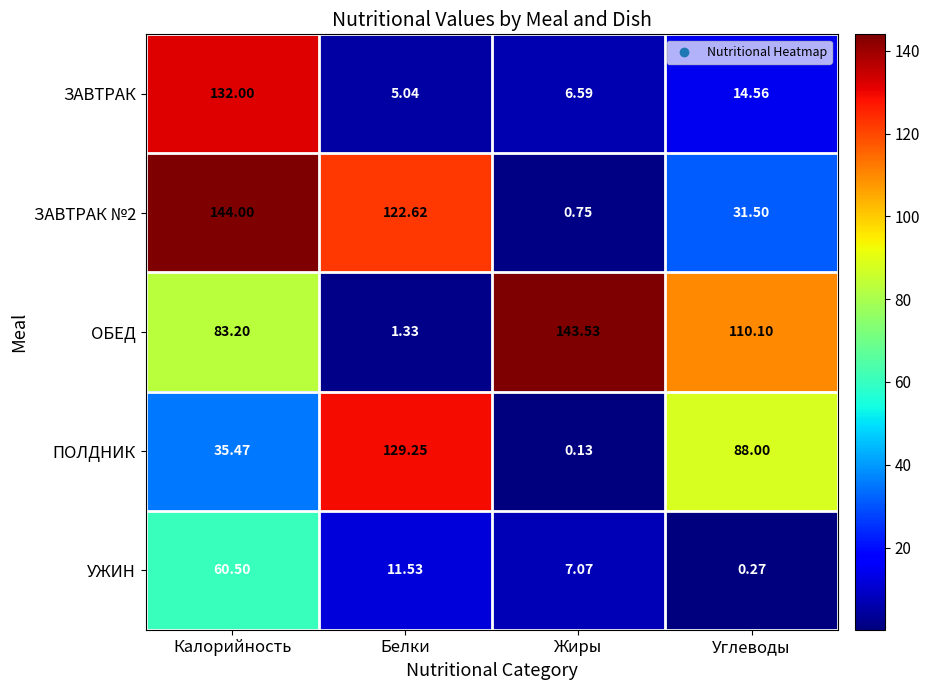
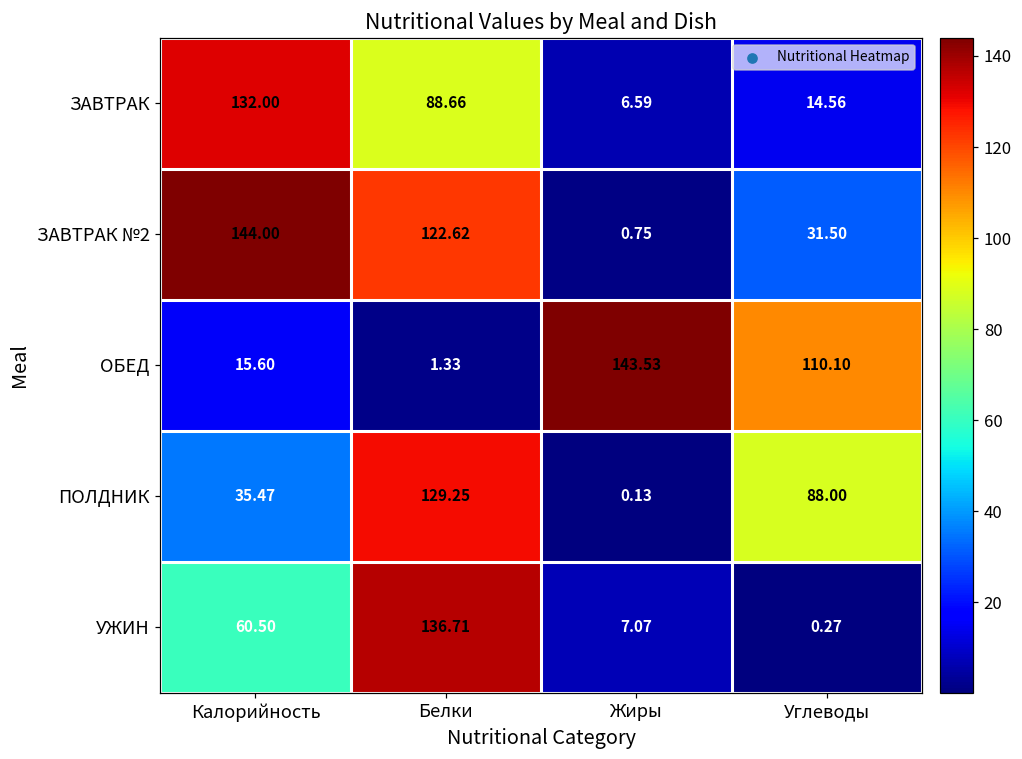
ЗАВТРАК, Белки: 5.04 -> 88.66
ОБЕД, Калорийность: 83.20 -> 15.60
УЖИН, Белки: 11.53 -> 136.71
